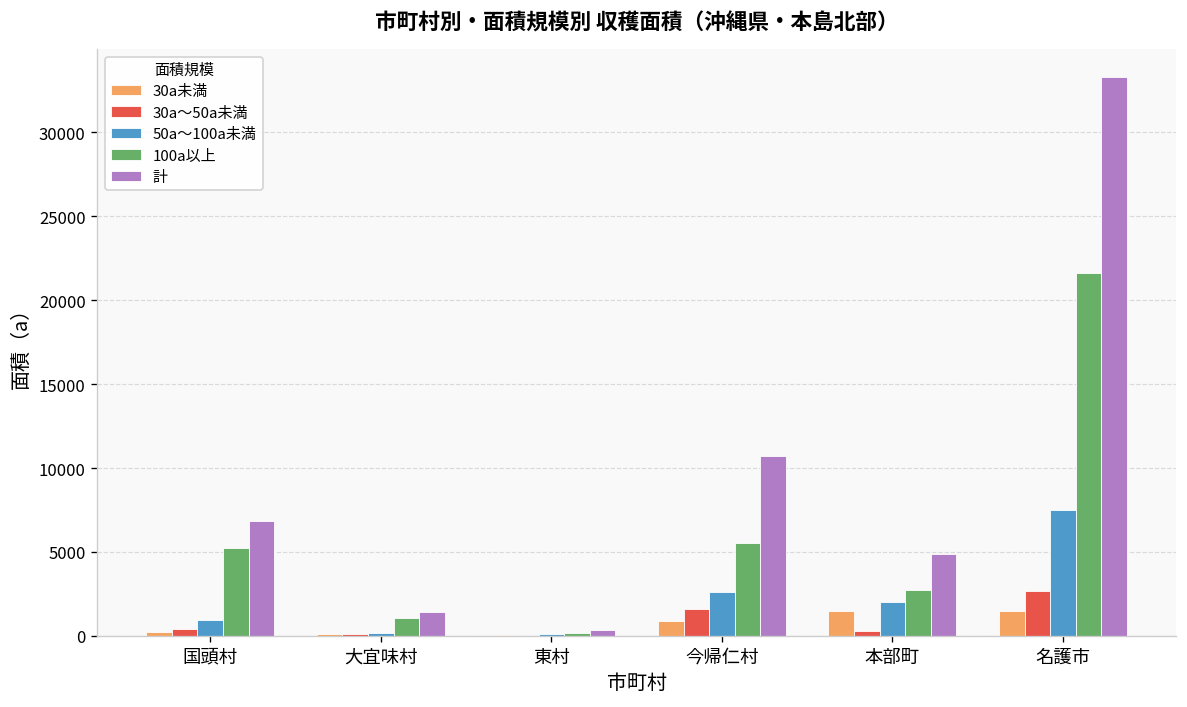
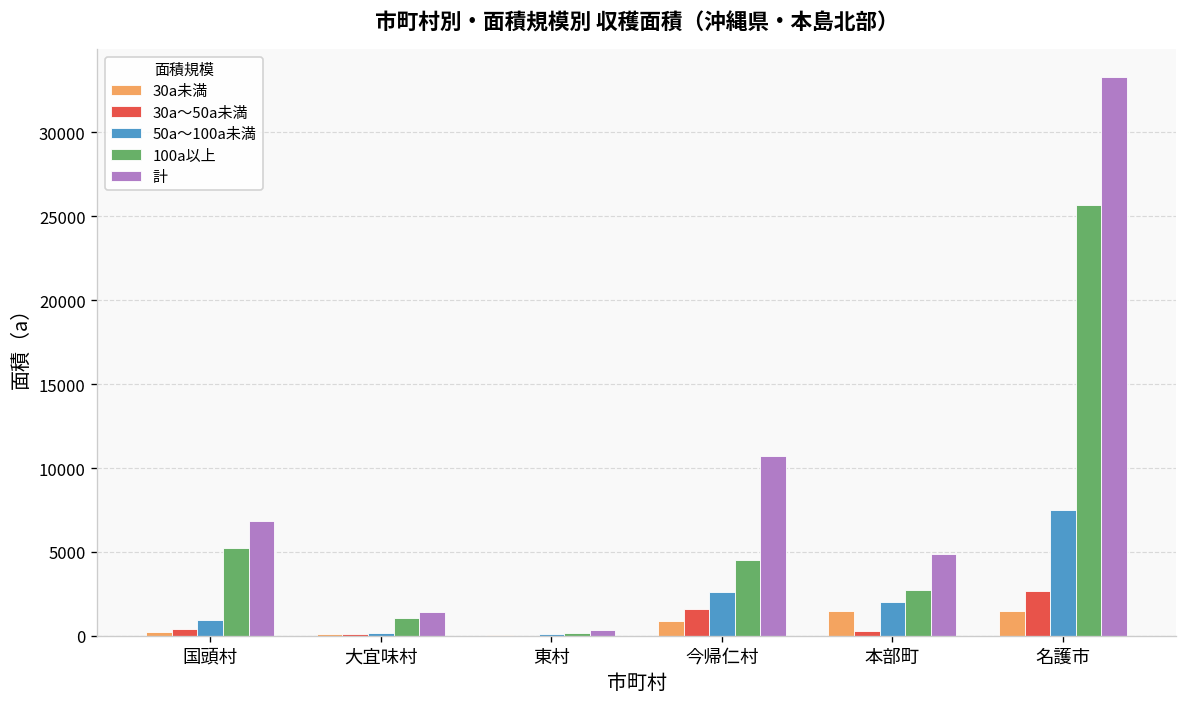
100a以上, 今帰仁村: 5500 -> 4500
100a以上, 名護市: 21600 -> 25700
